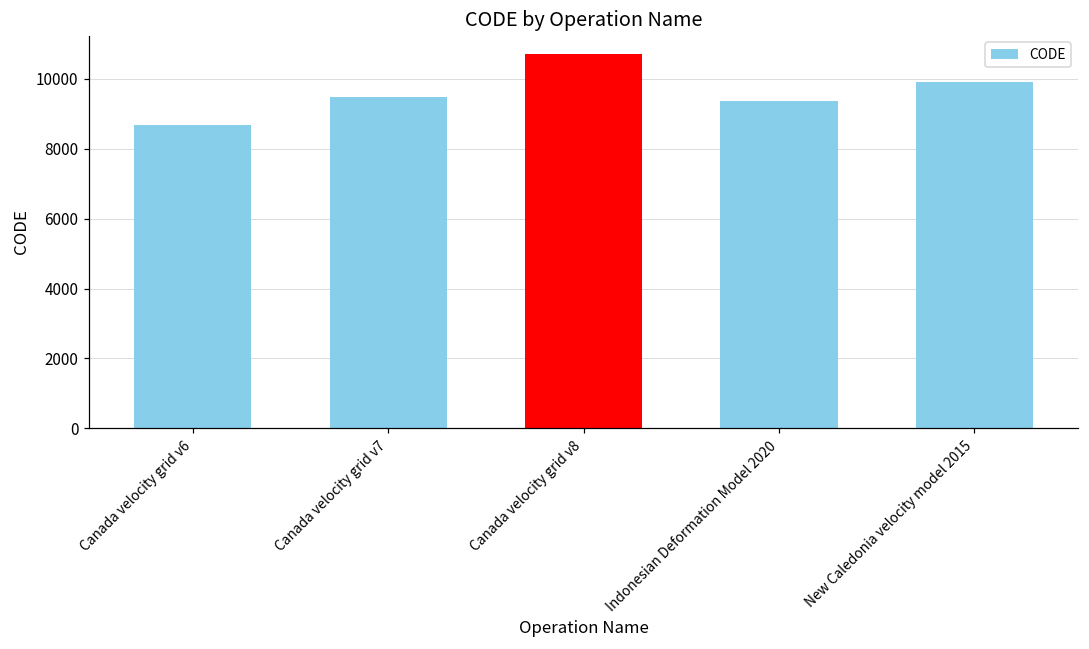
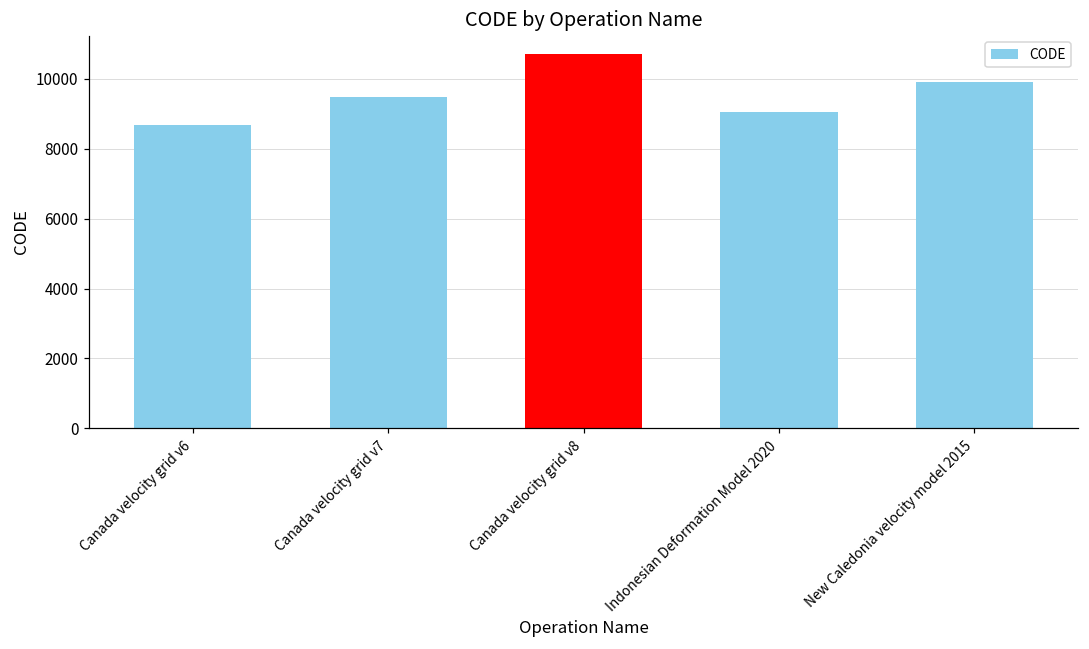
Indonesian Deformation Model 2020: 9400 -> 9000
